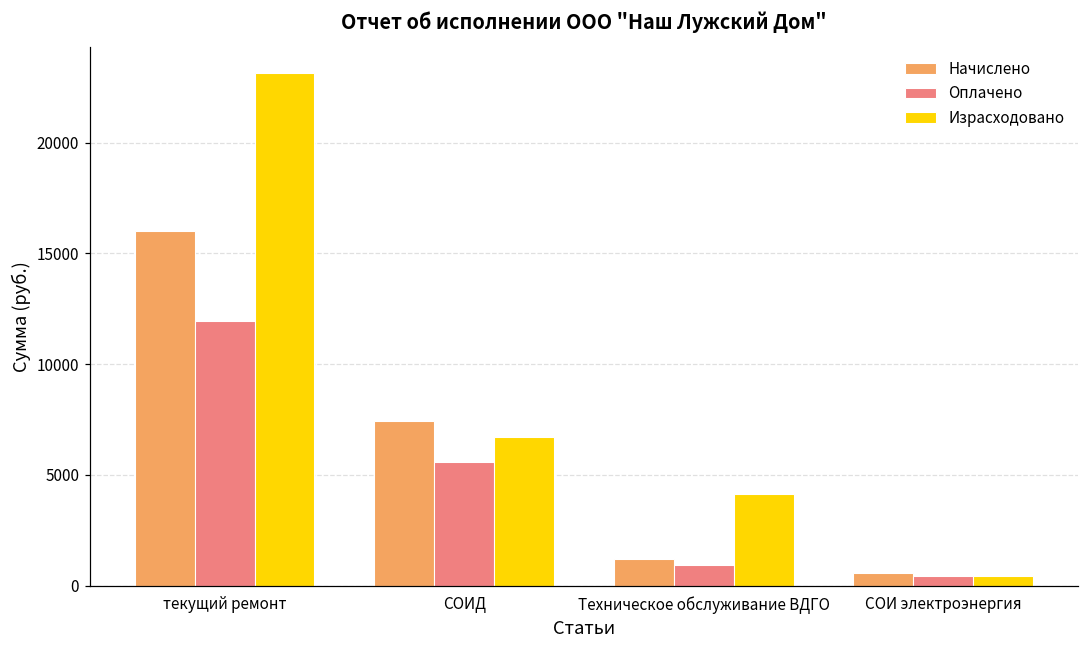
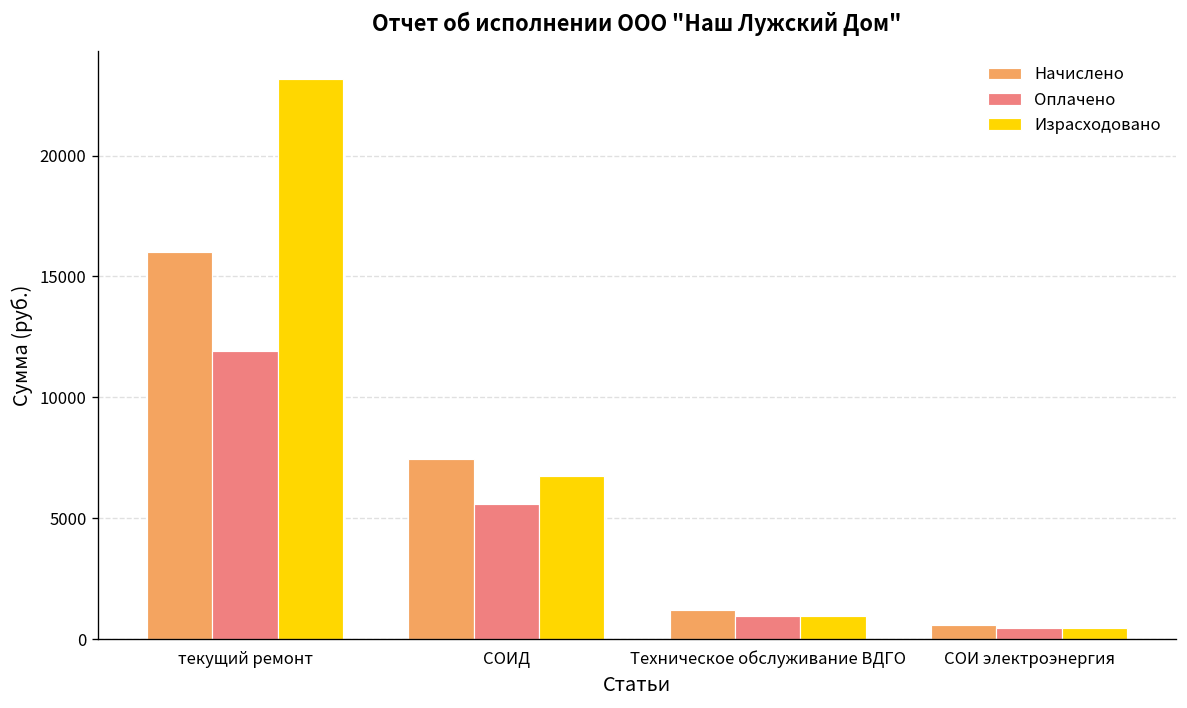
Израсходовано, Техническое обслуживание ВДГО: 4200 -> 900
